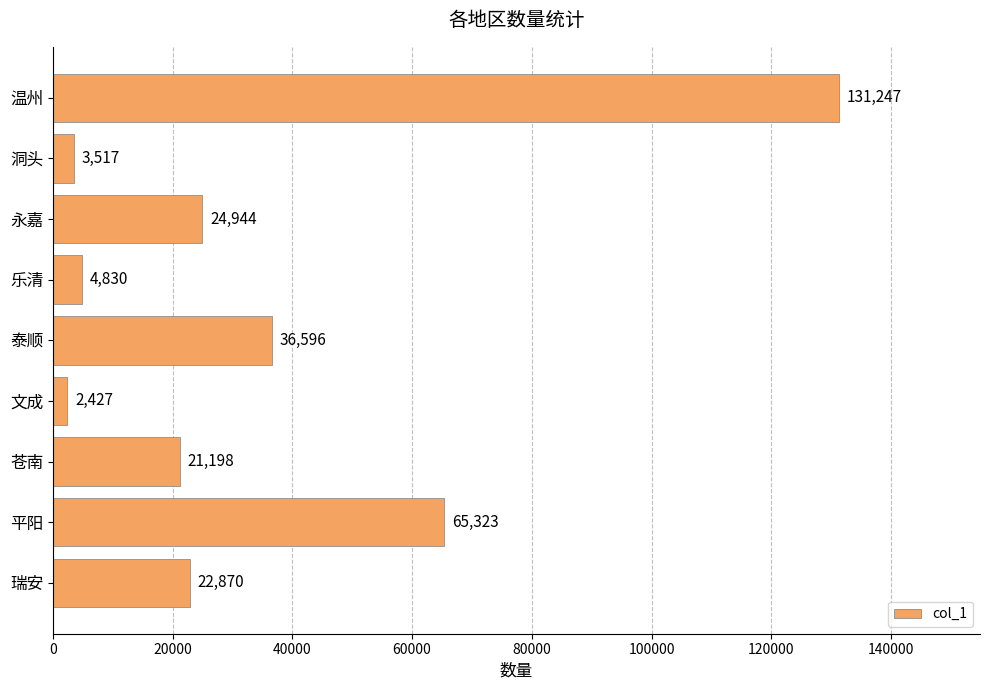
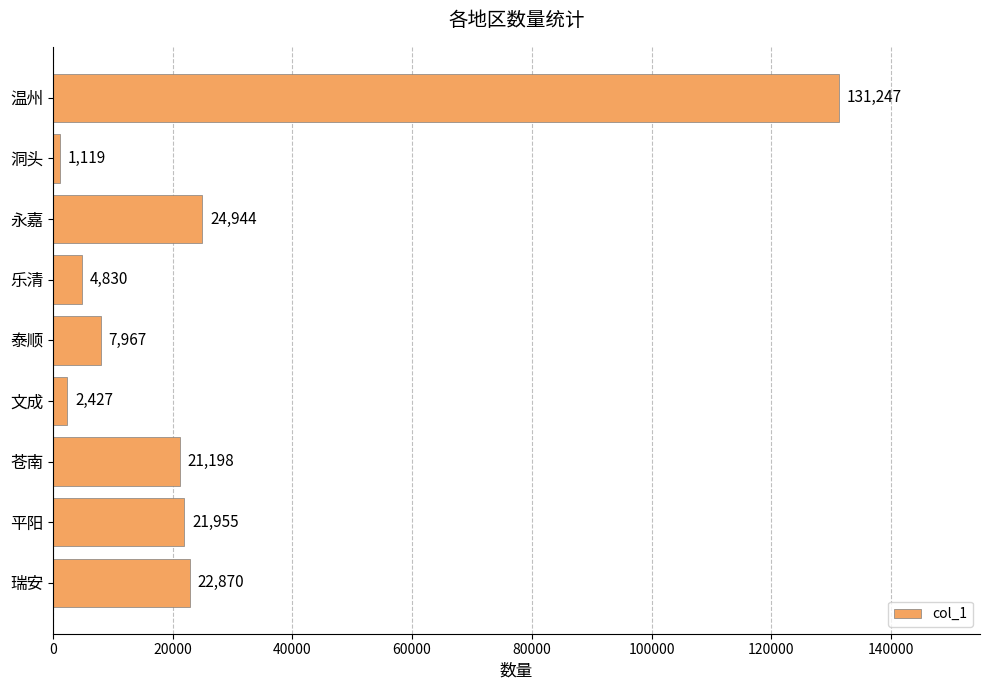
洞头: 3,517 -> 1,119
泰顺: 36,596 -> 7,967
平阳: 65,323 -> 21,955
